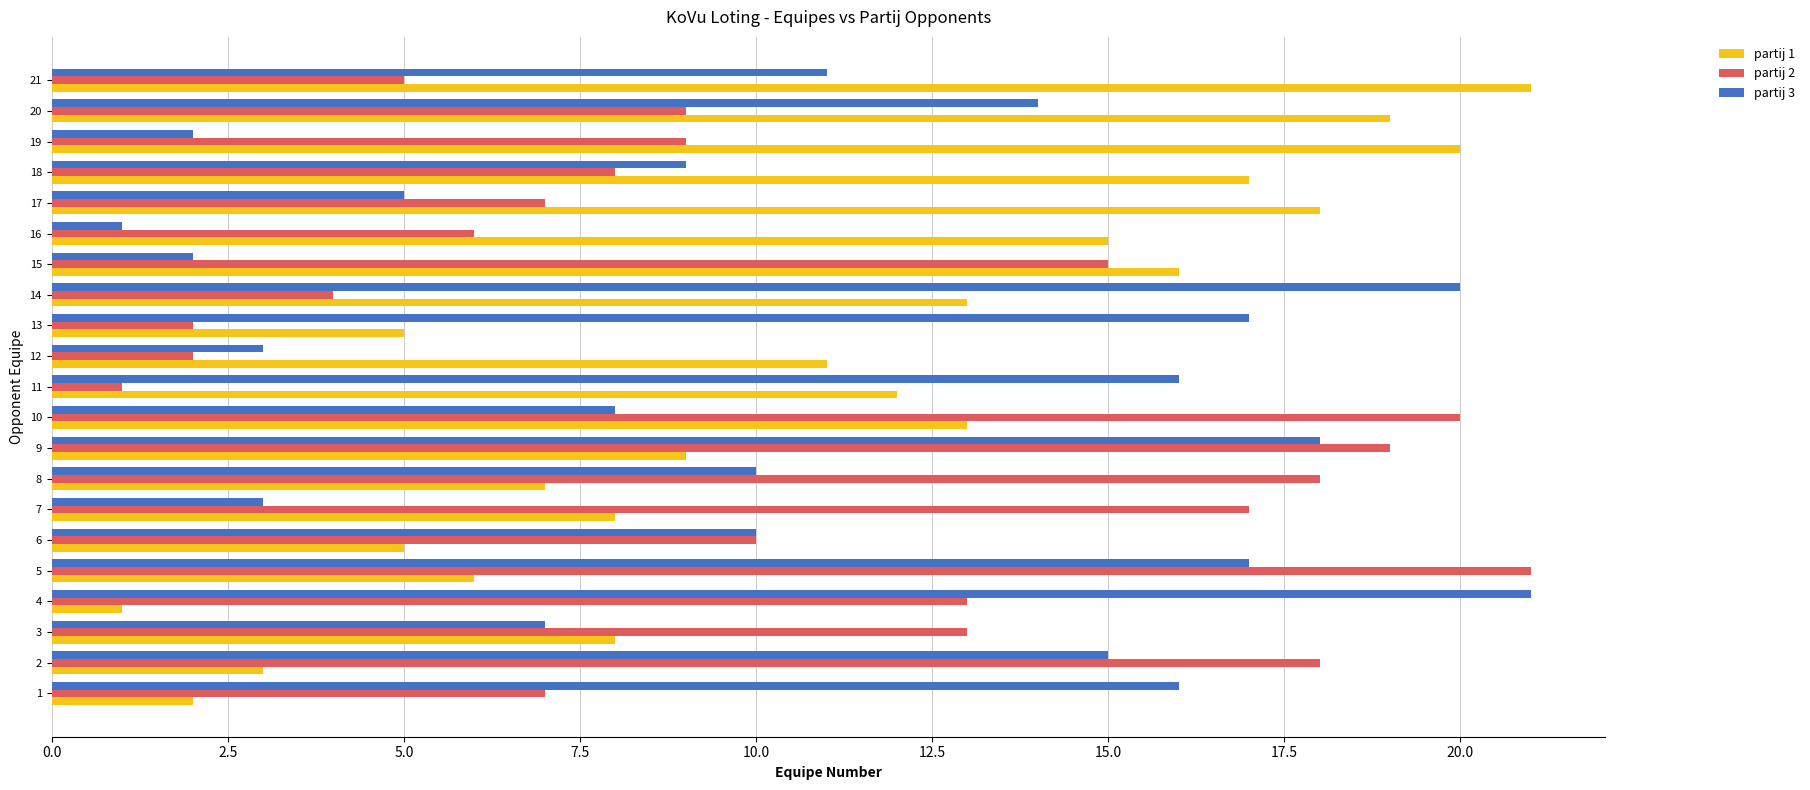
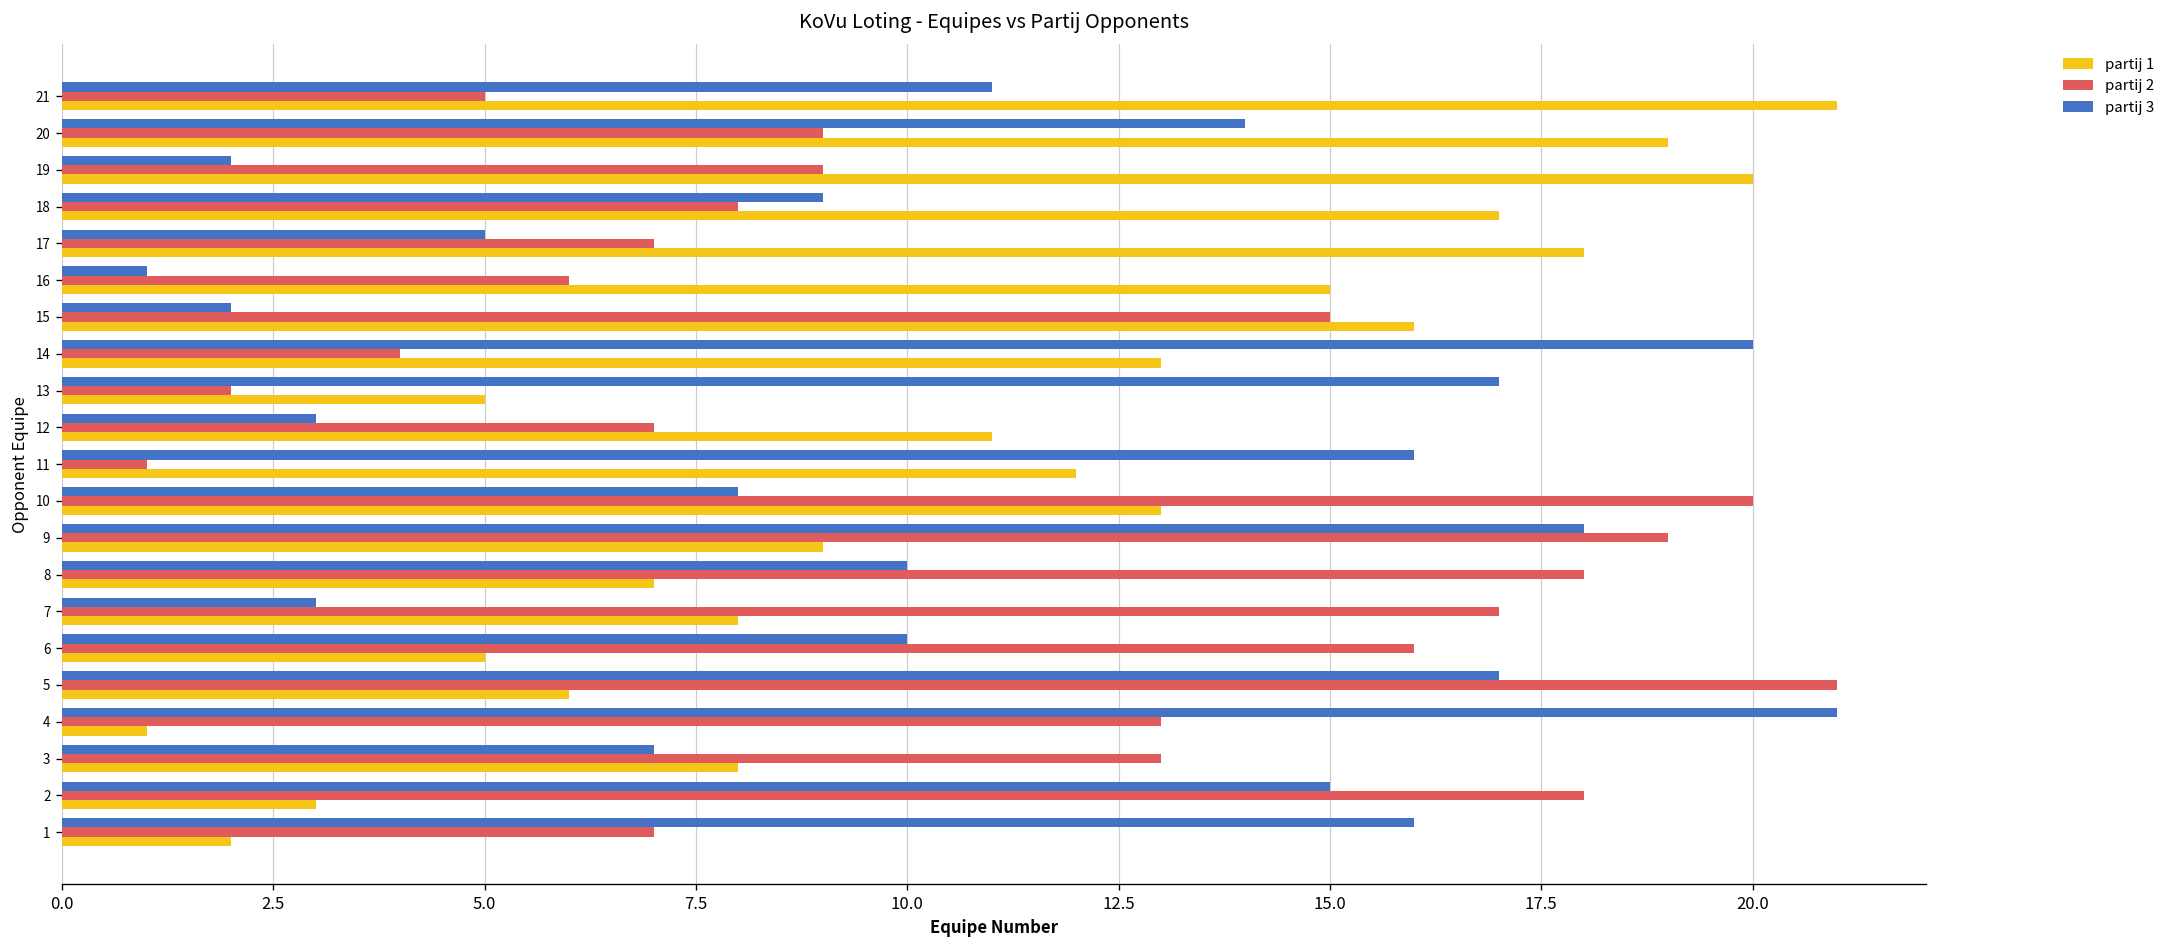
partij 2, 12: 2 -> 7
partij 2, 6: 10 -> 16
